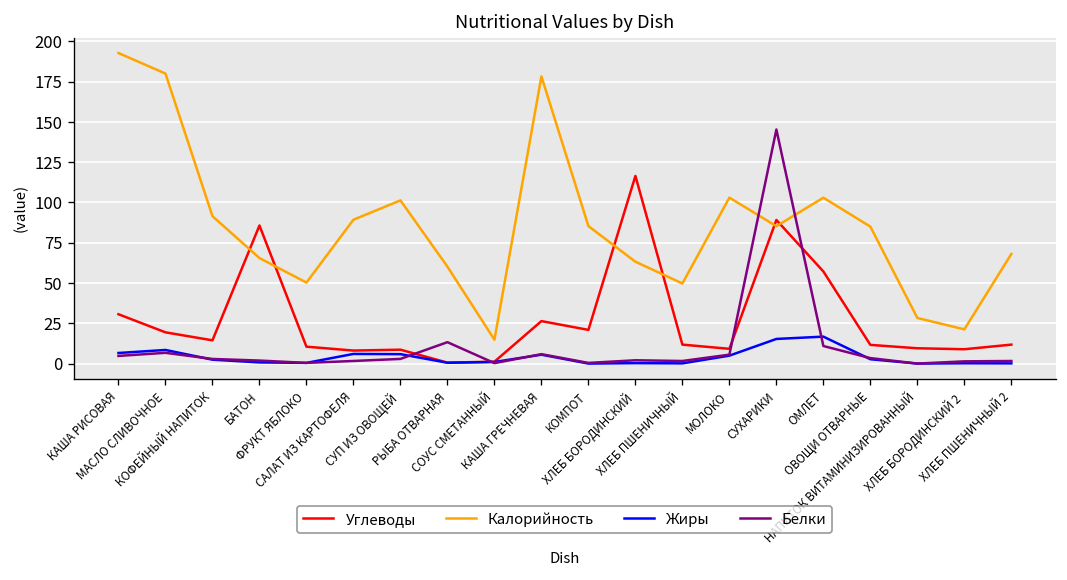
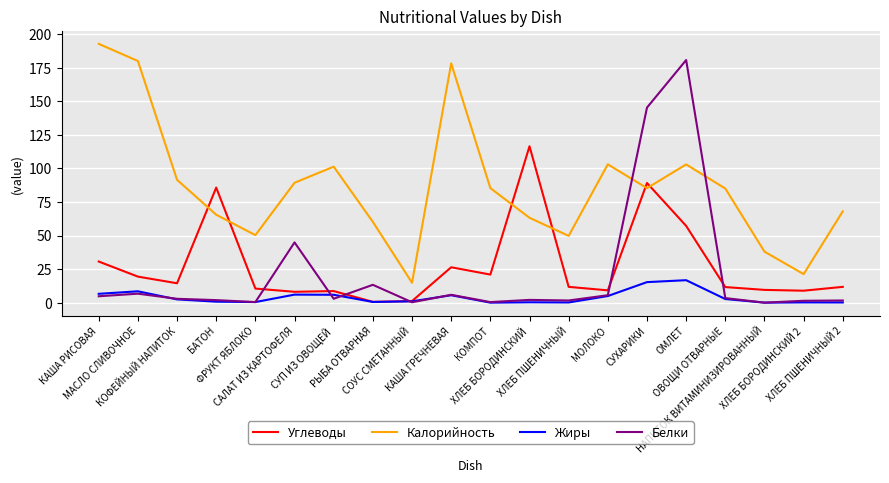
Белки, САЛАТ ИЗ КАРТОФЕЛЯ: 2 -> 45
Белки, ОМЛЕТ: 11 -> 181
Калорийность, НАПИТОК ВИТАМИНИЗИРОВАННЫЙ: 28 -> 38
